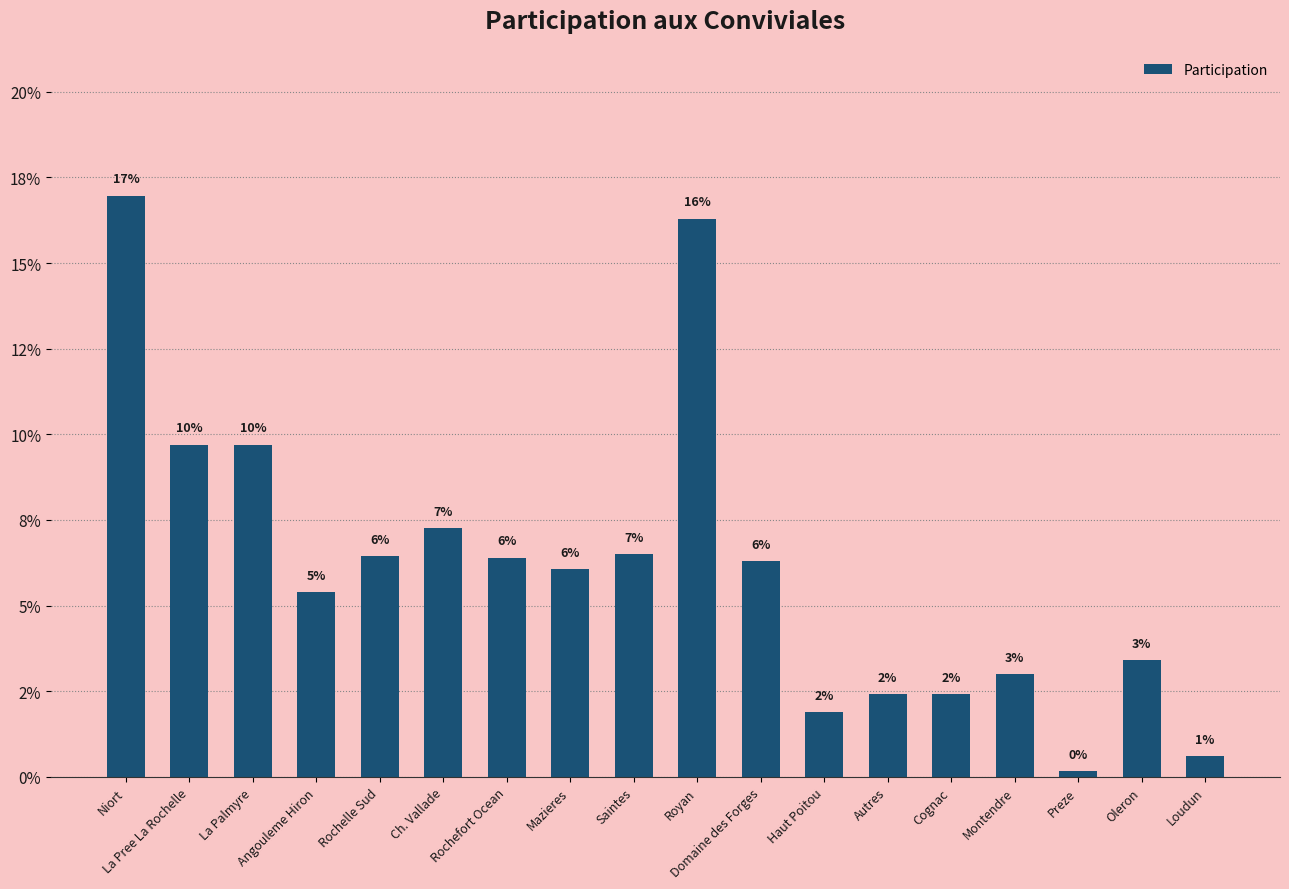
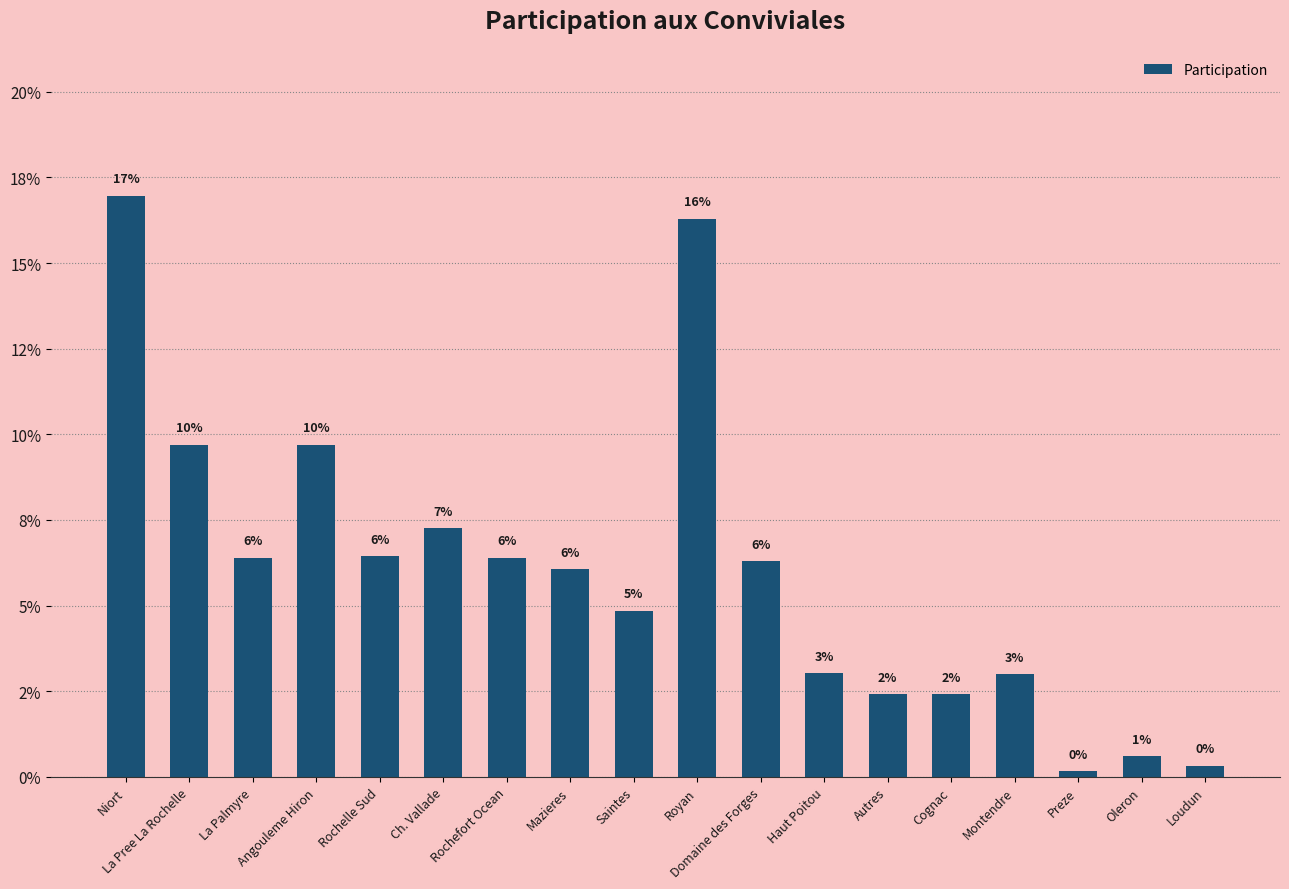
La Palmyre: 10% -> 6%
Angouleme Hiron: 5% -> 10%
Saintes: 7% -> 5%
Haut Poitou: 2% -> 3%
Oleron: 3% -> 1%
Loudun: 1% -> 0%
